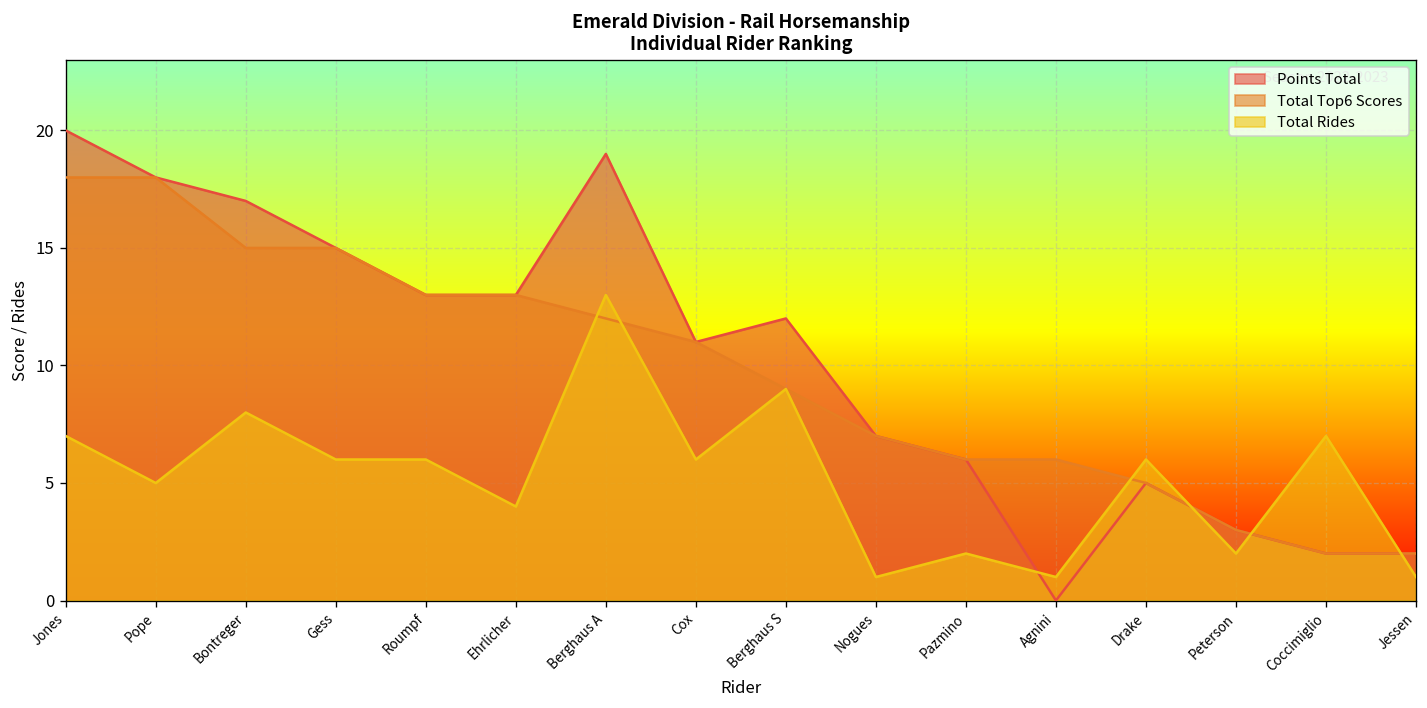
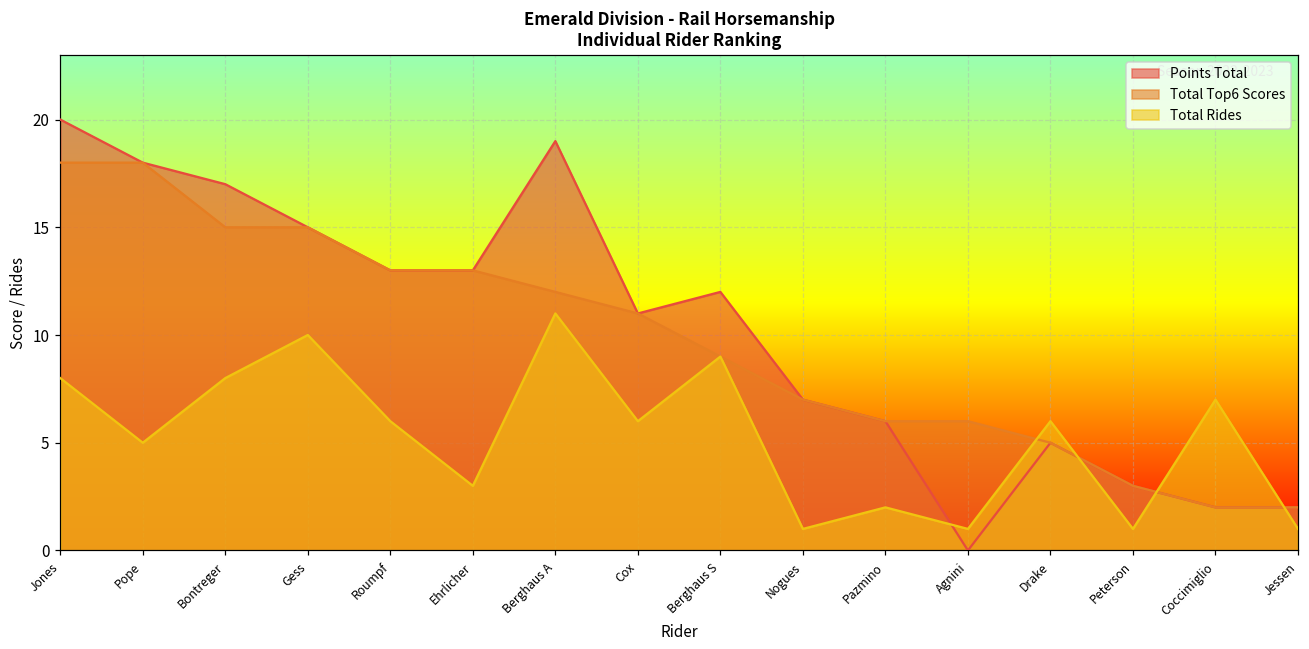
Total Rides, Jones: 7 -> 8
Total Rides, Gess: 6 -> 10
Total Rides, Ehrlicher: 4 -> 3
Total Rides, Berghaus A: 13 -> 11
Total Rides, Peterson: 2 -> 1
